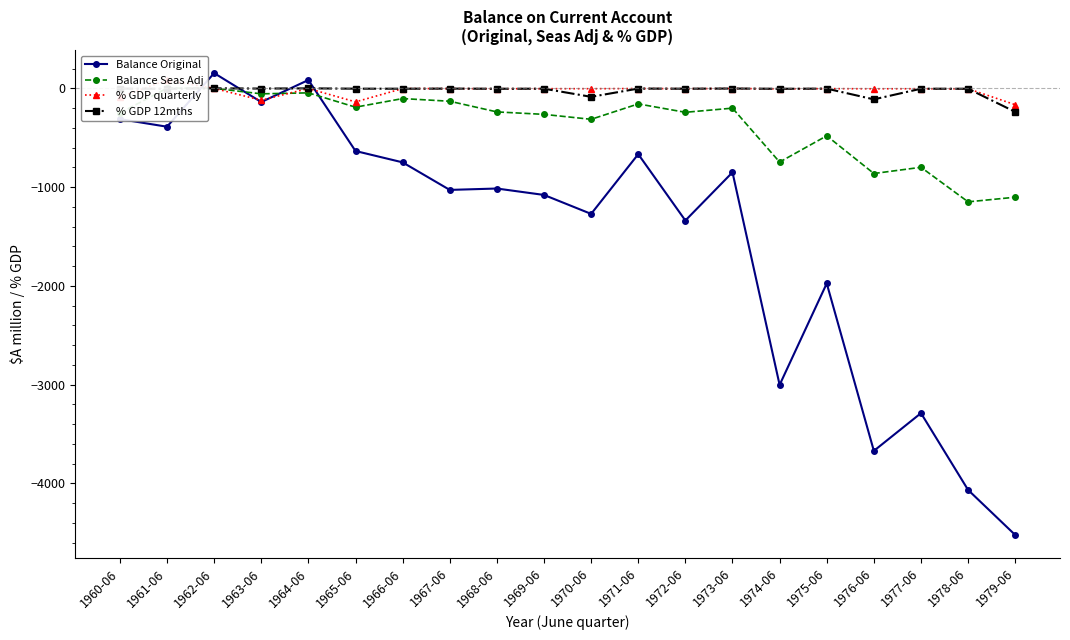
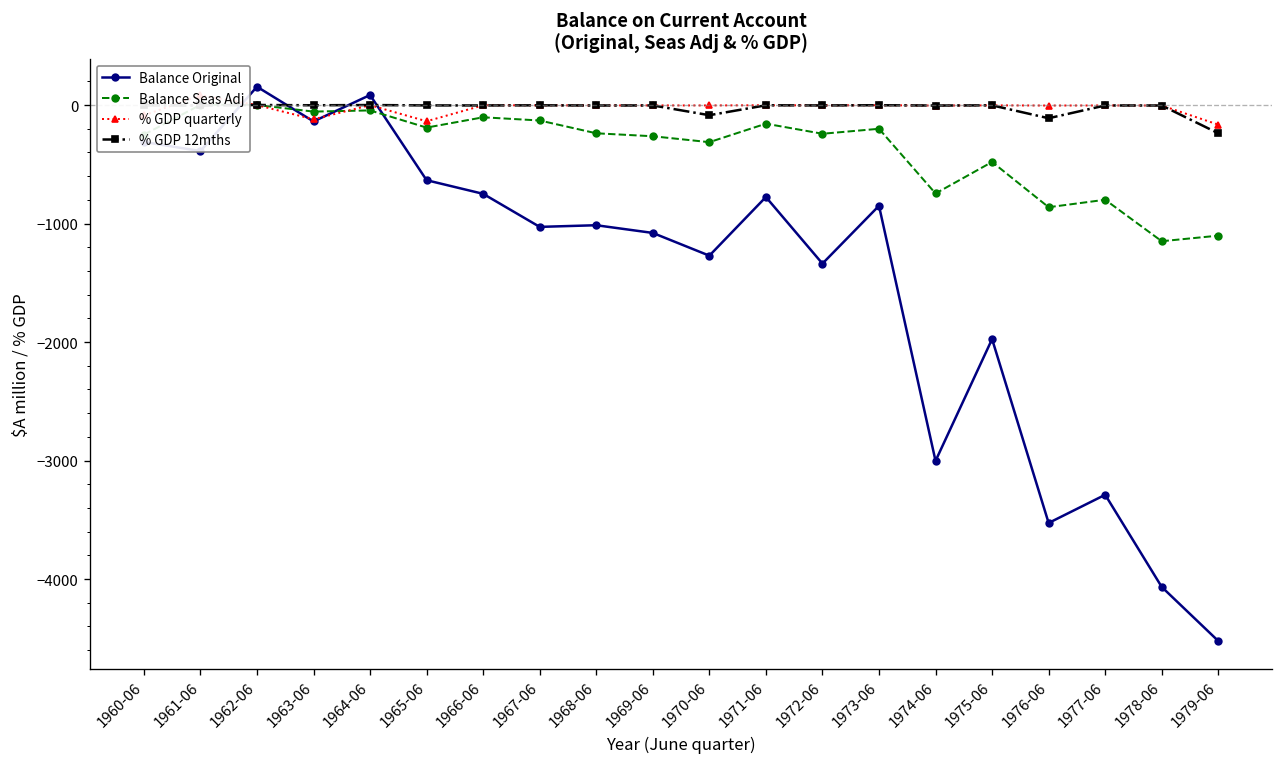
Balance Original, 1971-06: -700 -> -800
Balance Original, 1976-06: -3700 -> -3500
